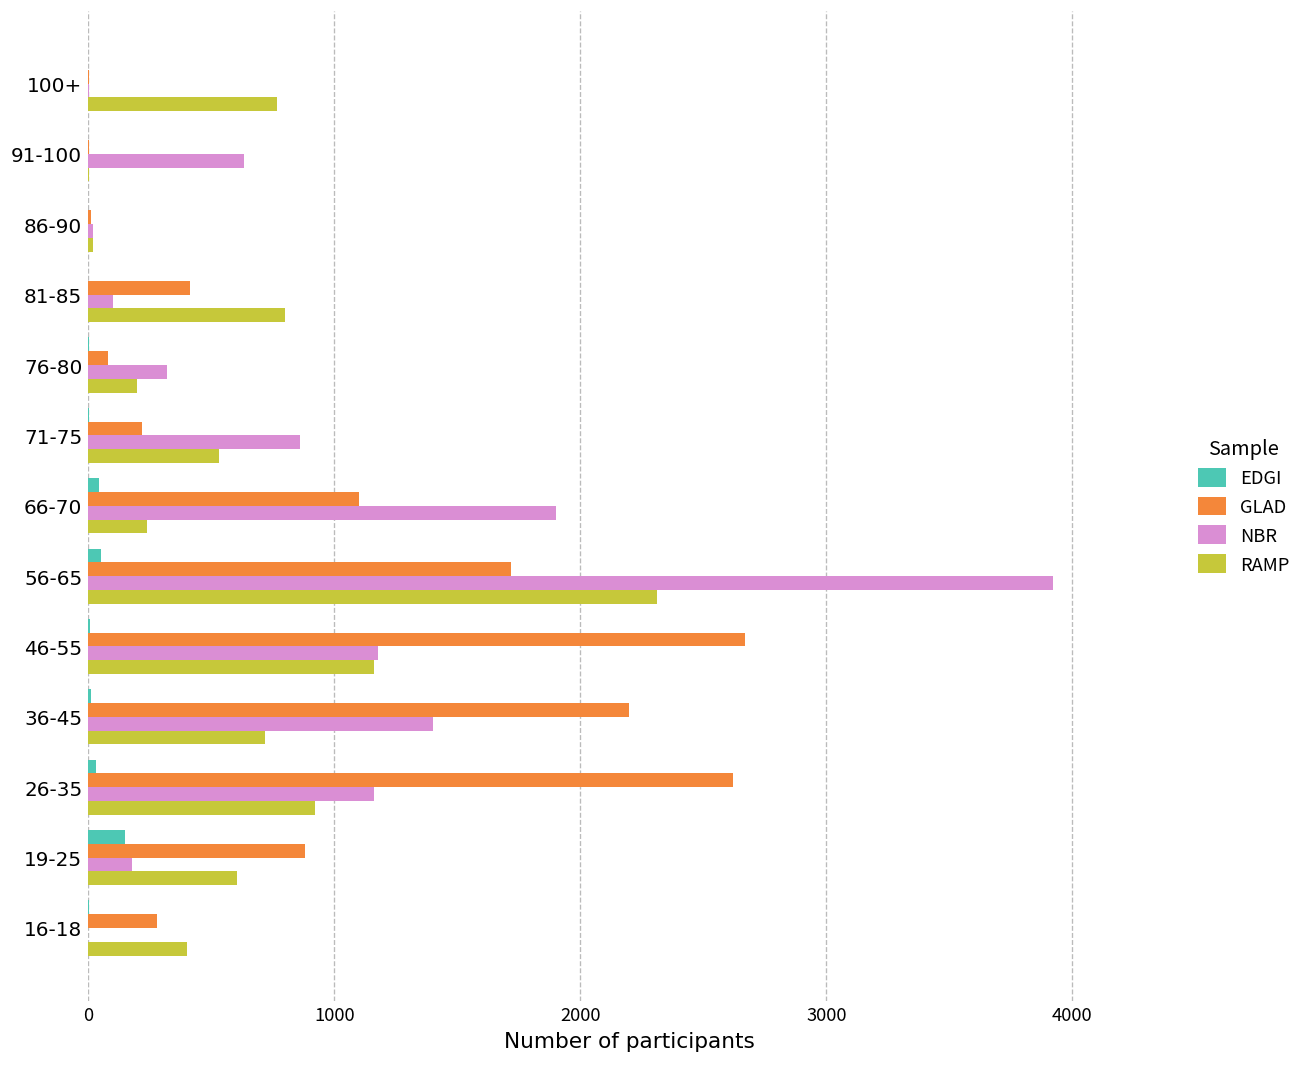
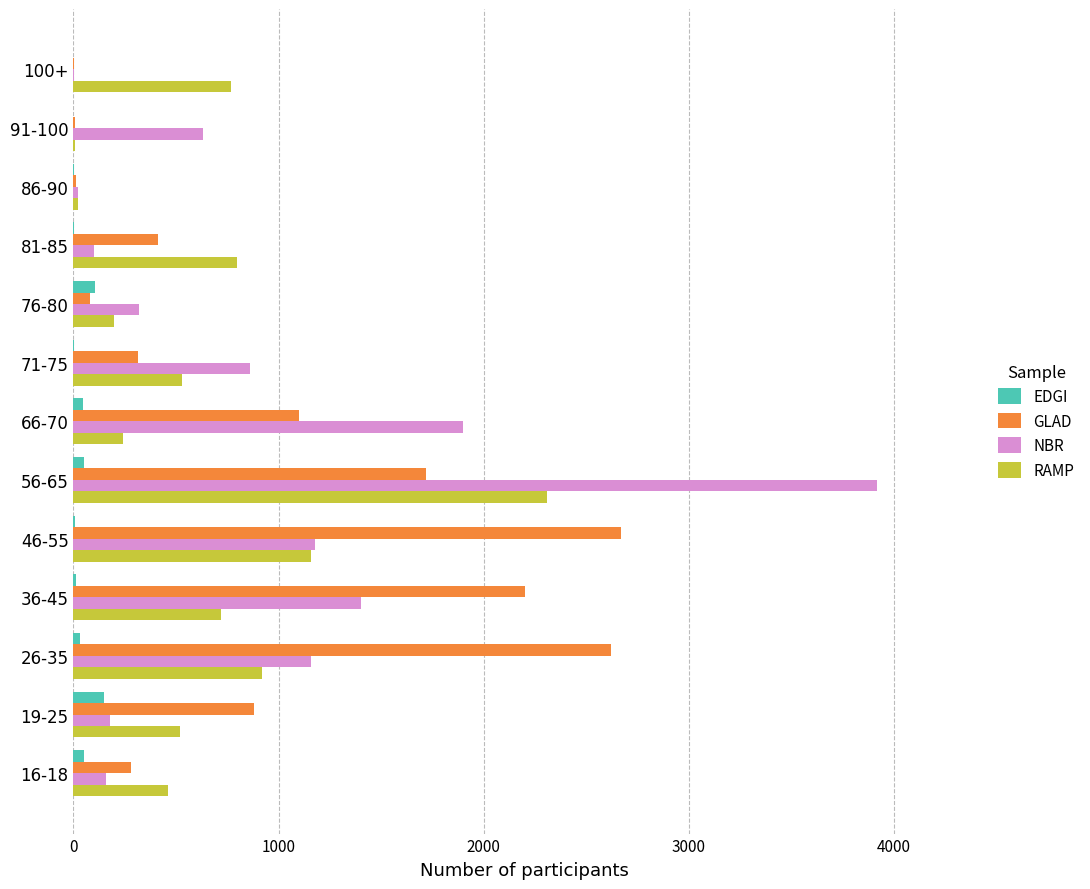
EDGI, 76-80: 0 -> 110
GLAD, 71-75: 220 -> 320
RAMP, 19-25: 610 -> 520
EDGI, 16-18: 10 -> 50
NBR, 16-18: 0 -> 160
RAMP, 16-18: 400 -> 460
